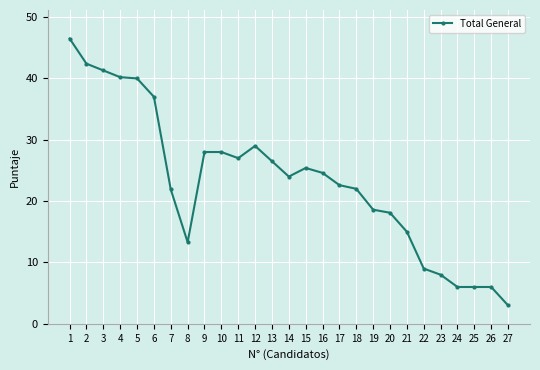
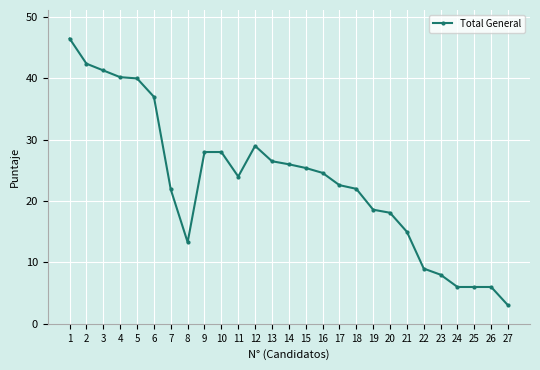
11: 27 -> 24
14: 24 -> 26
